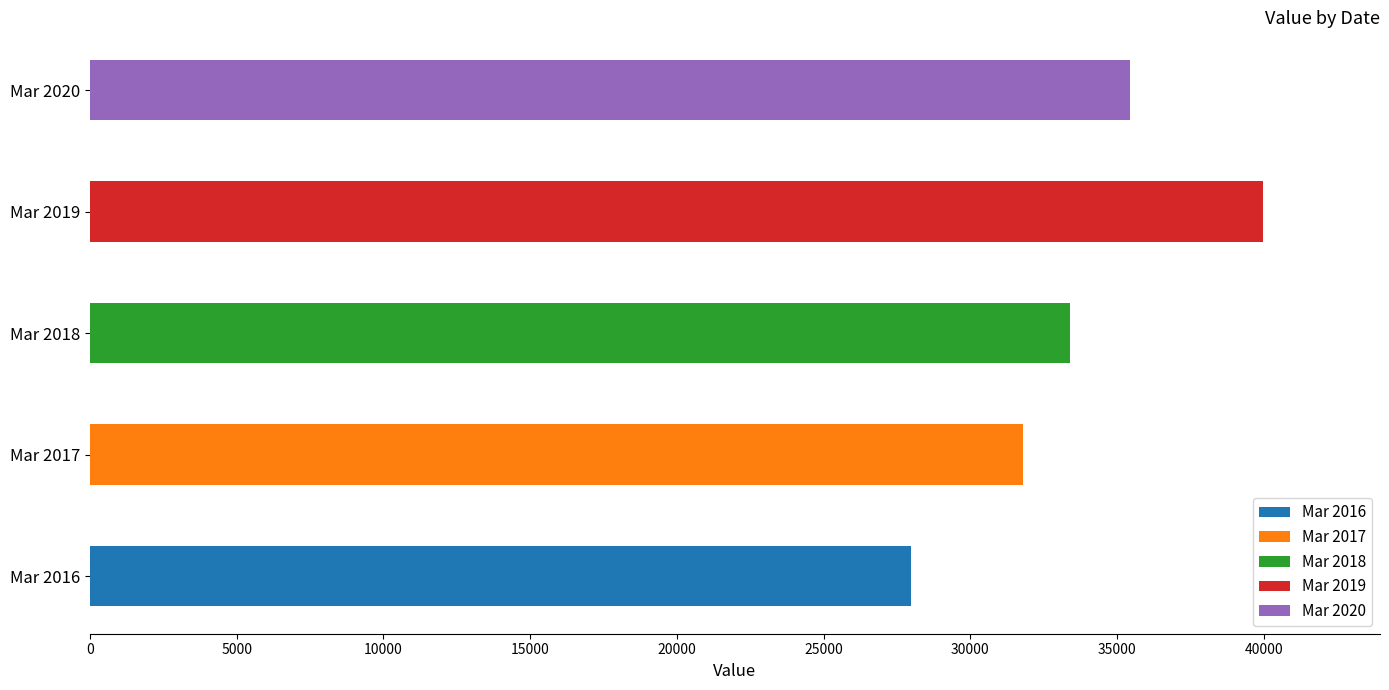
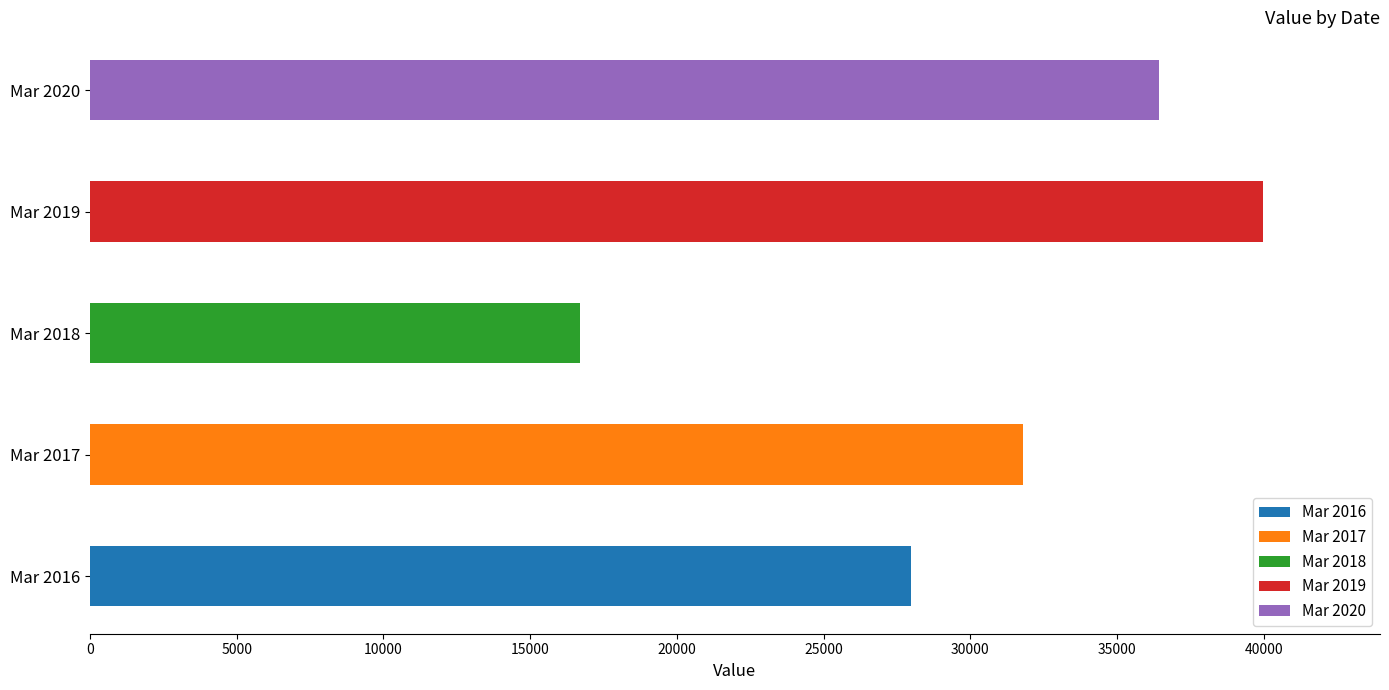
Mar 2020: 35500 -> 36400
Mar 2018: 33400 -> 16700
